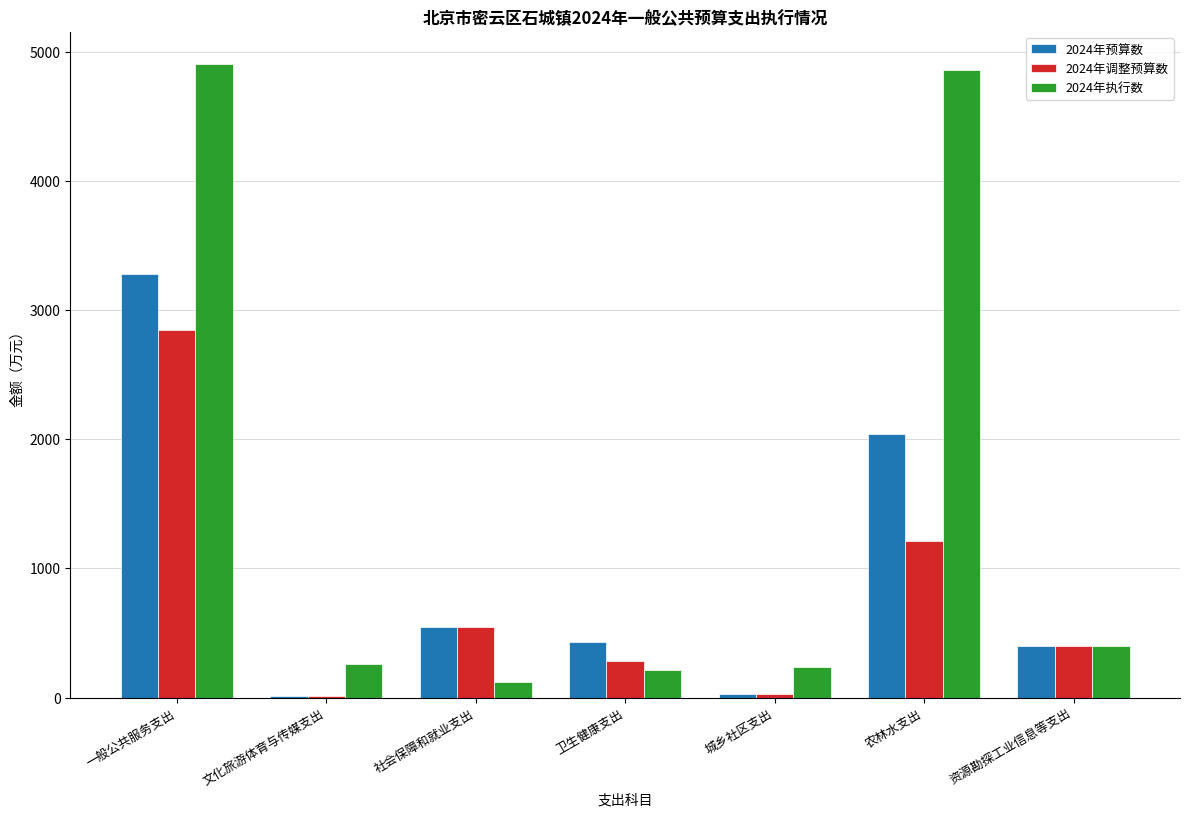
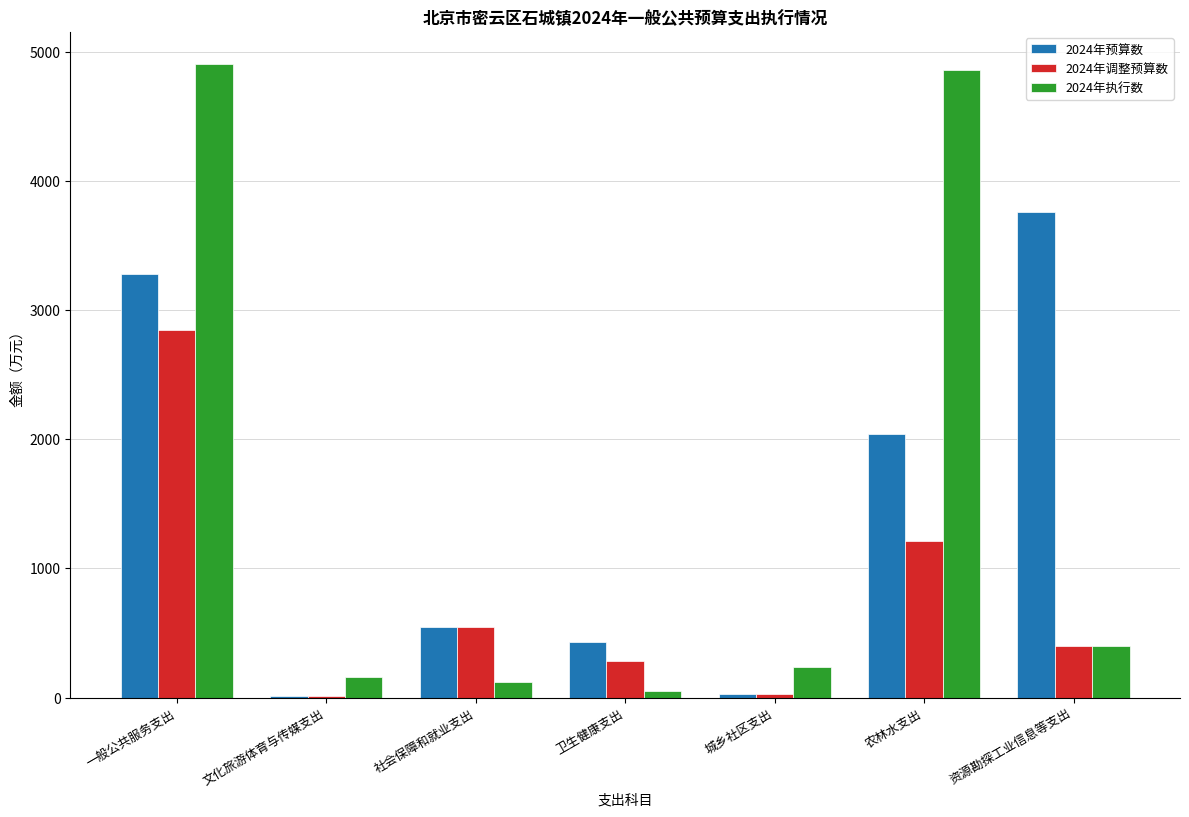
2024年执行数, 文化旅游体育与传媒支出: 260 -> 160
2024年执行数, 卫生健康支出: 220 -> 60
2024年预算数, 资源勘探工业信息等支出: 400 -> 3760
